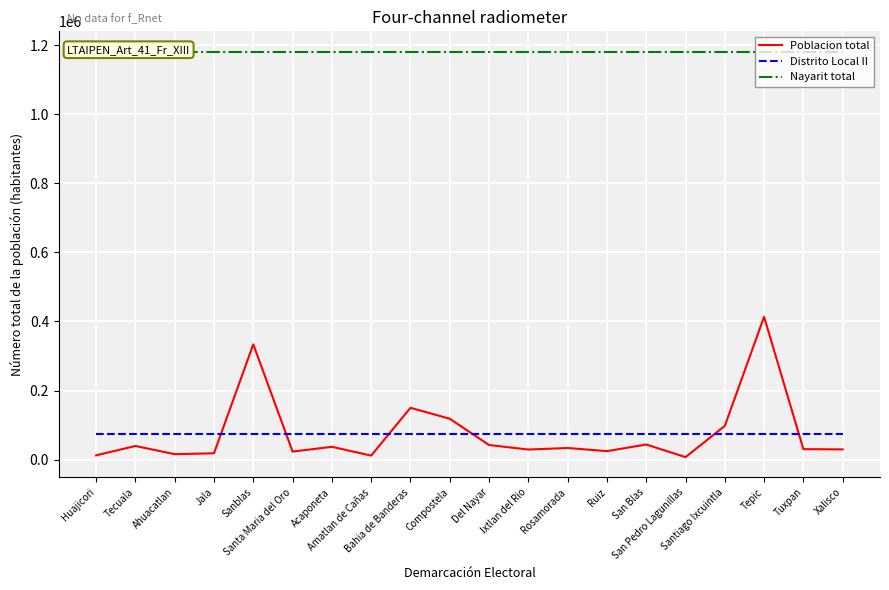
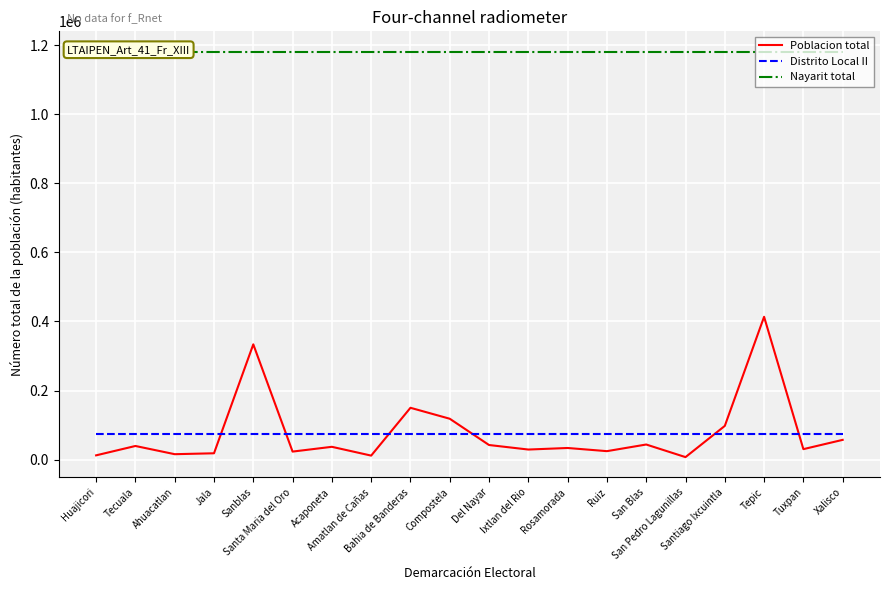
Poblacion total, Xalisco: 30000 -> 60000
